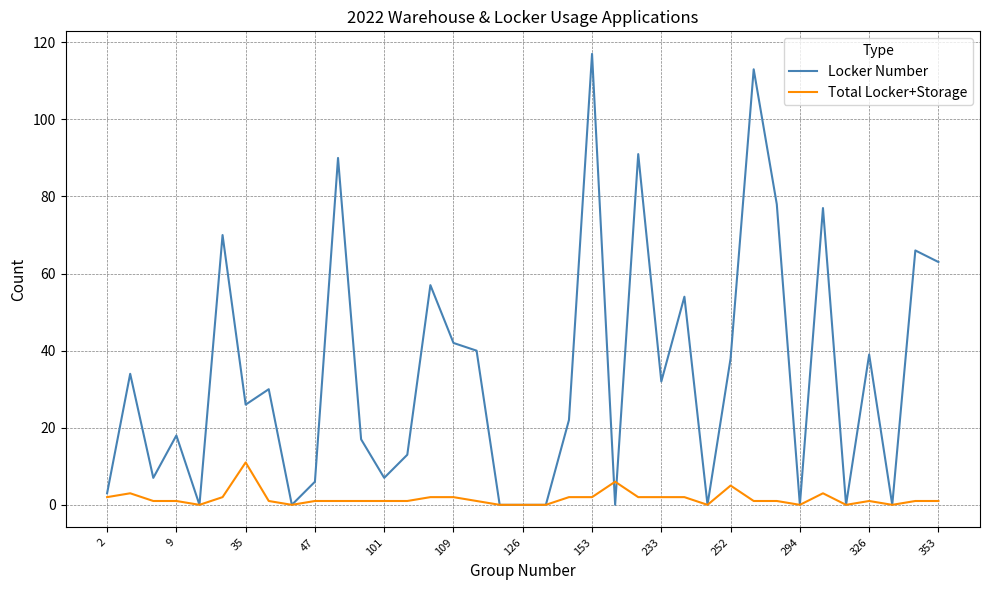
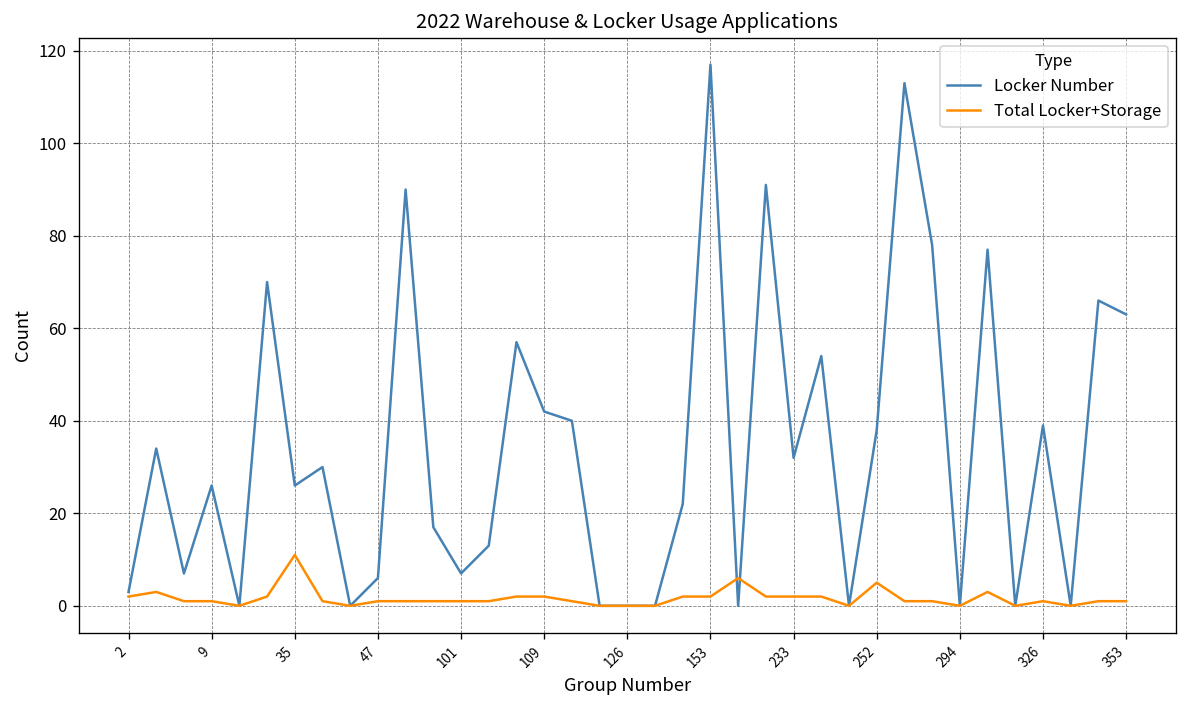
Locker Number, 9: 18 -> 26
